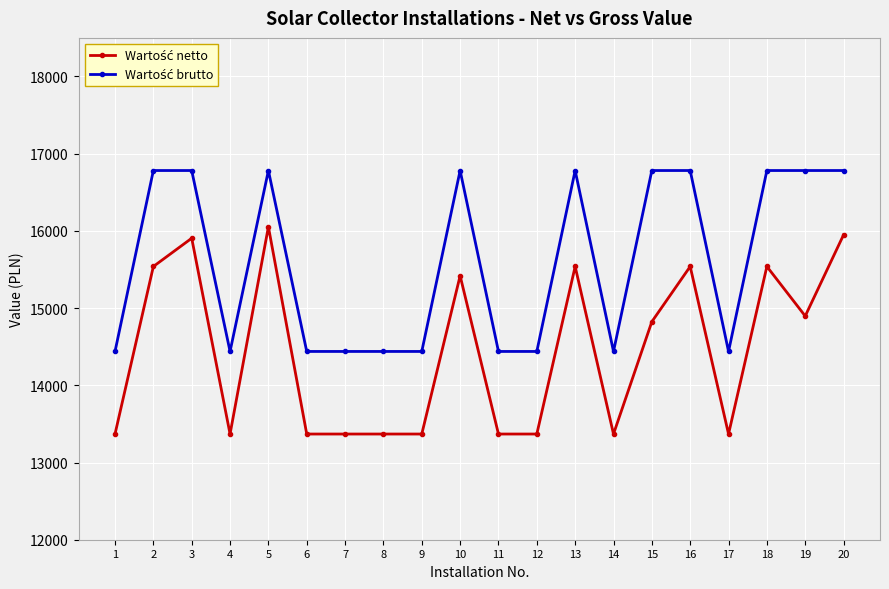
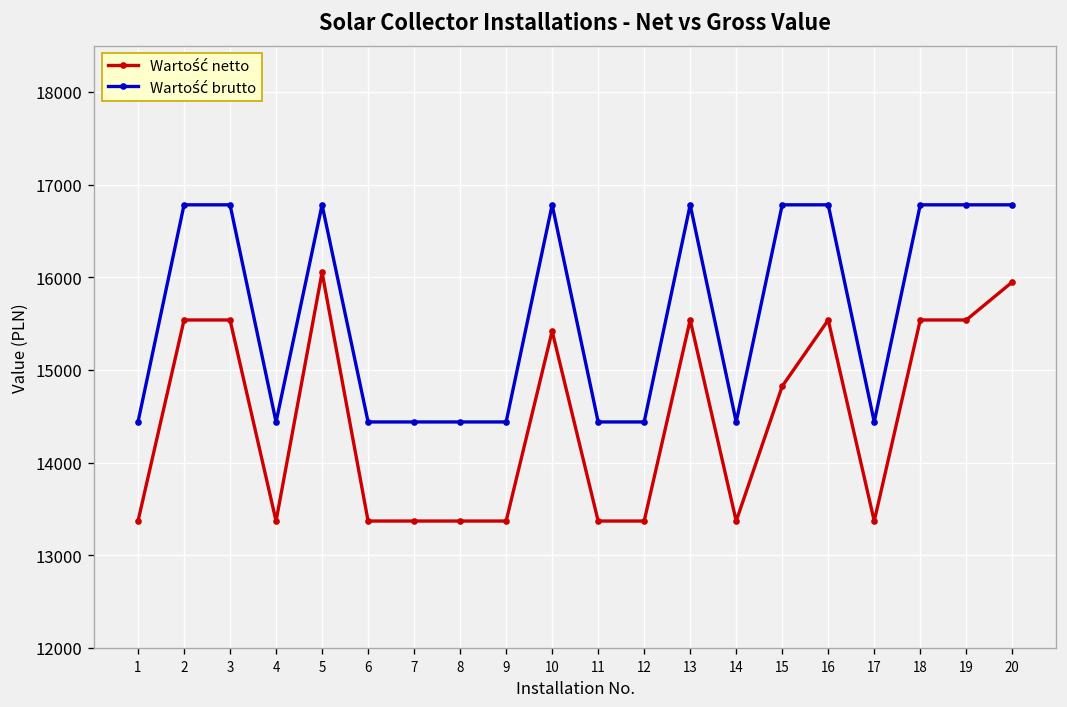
Wartość netto, 3: 15900 -> 15500
Wartość netto, 19: 14900 -> 15500
